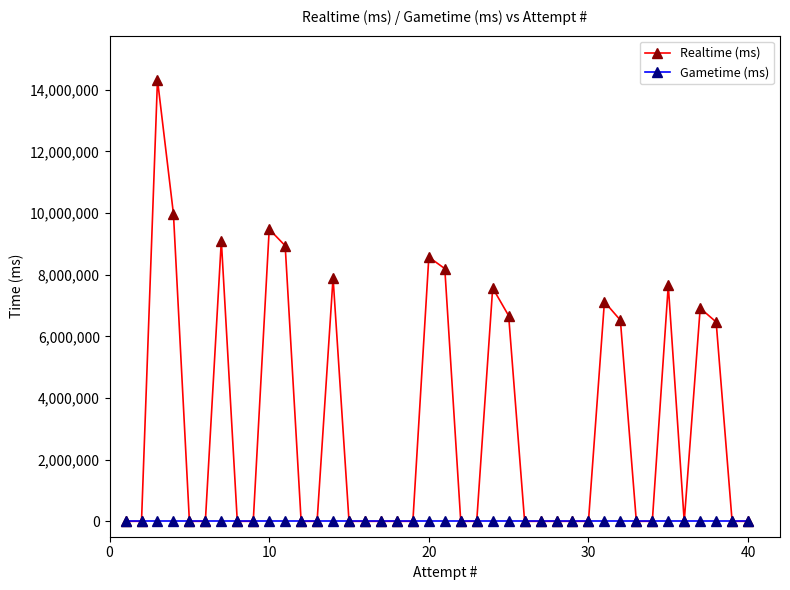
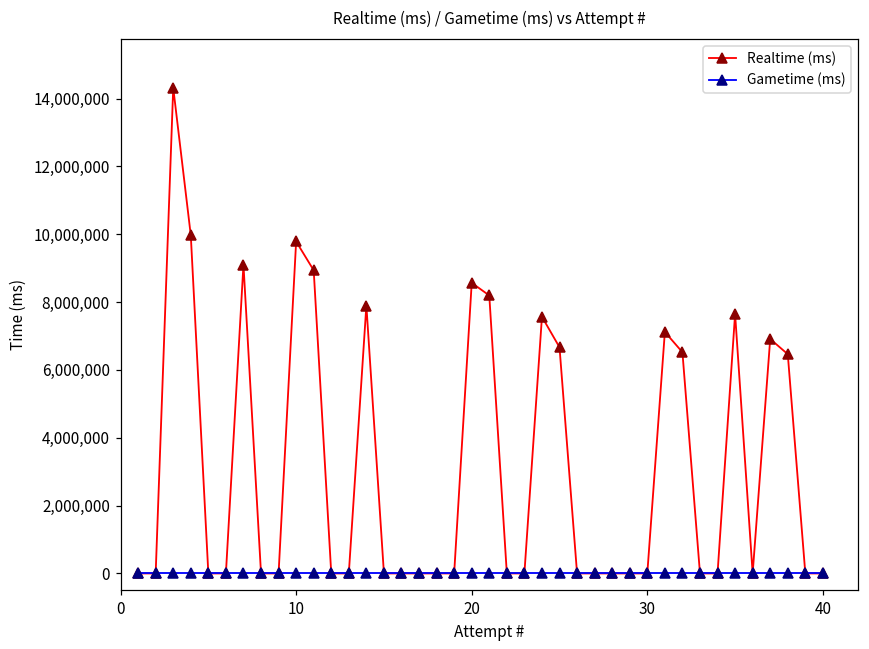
Realtime (ms), 10: 9,500,000 -> 9,800,000
